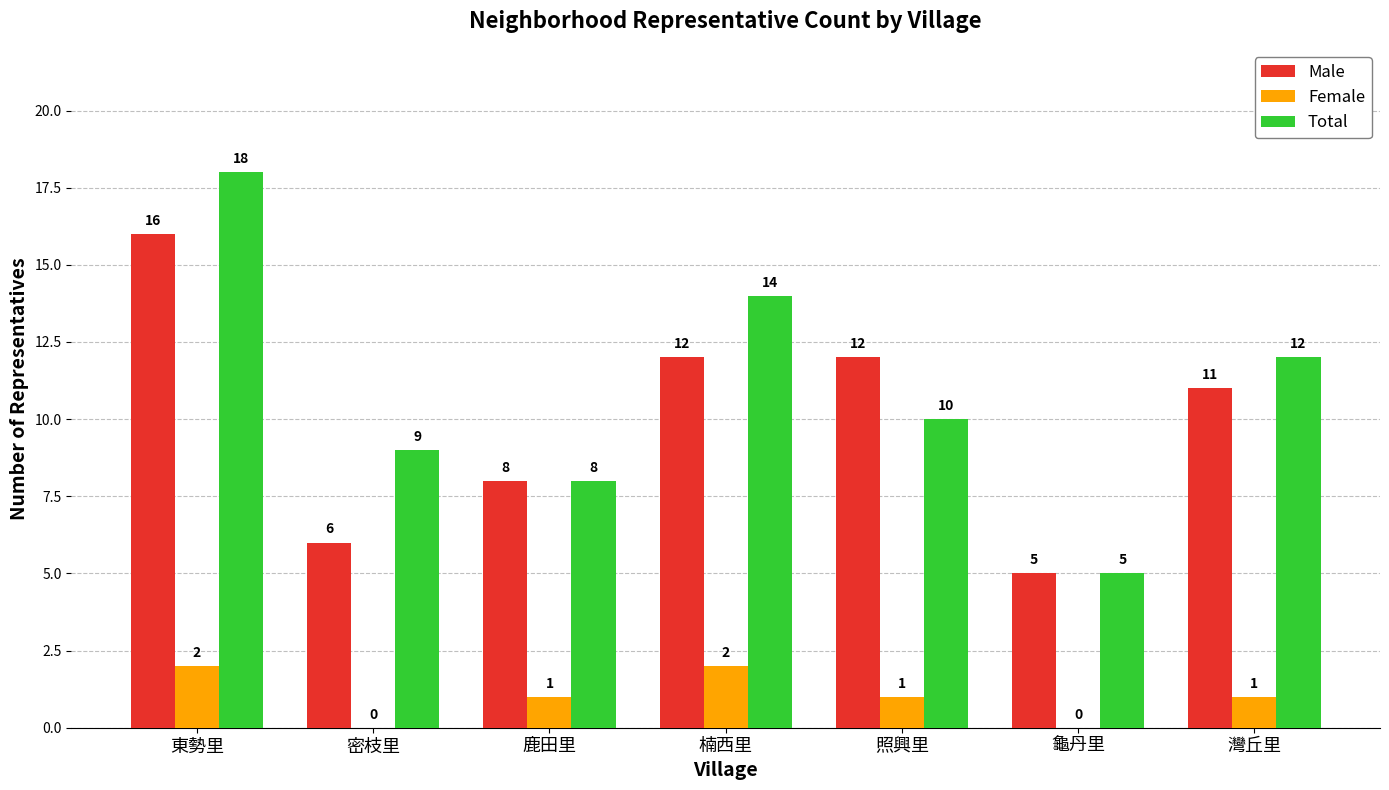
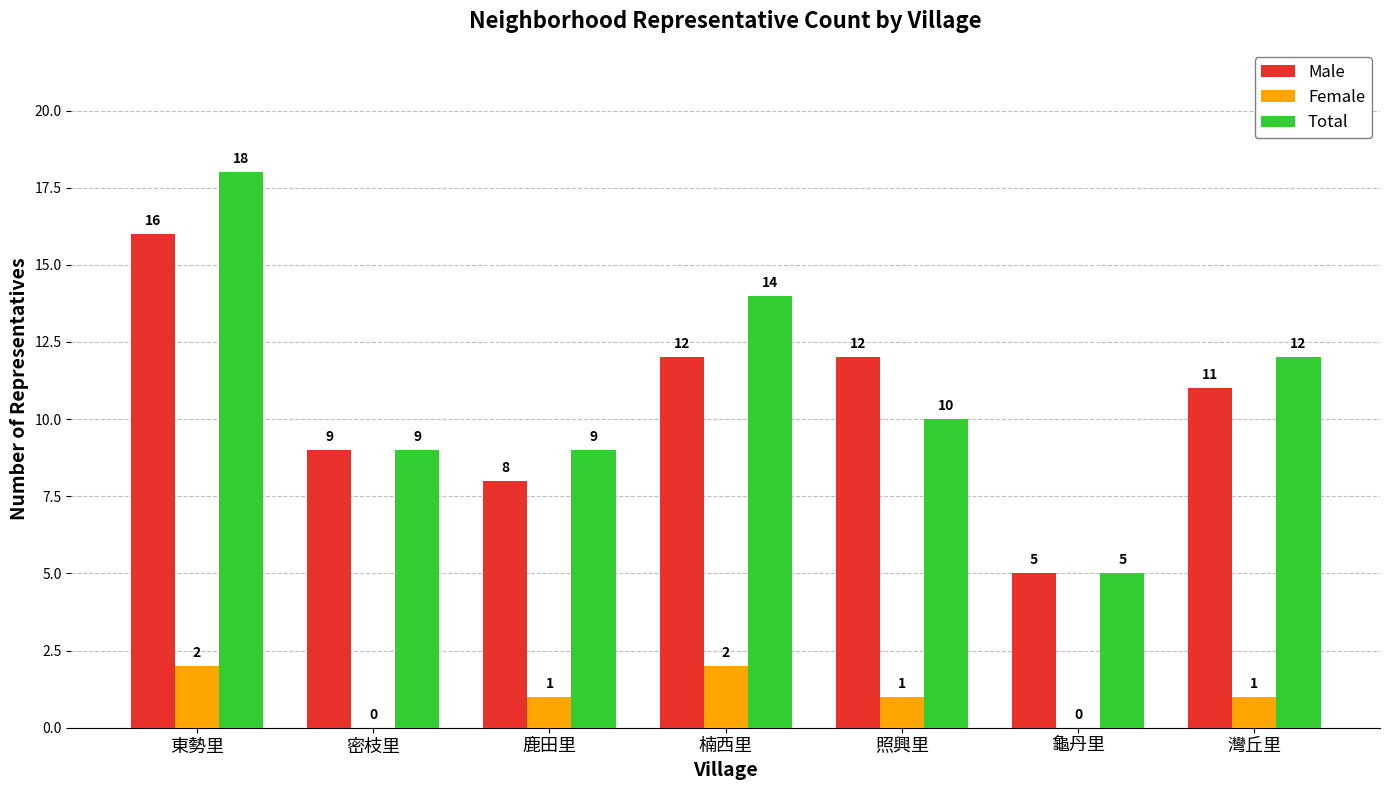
Male, 密枝里: 6 -> 9
Total, 鹿田里: 8 -> 9
